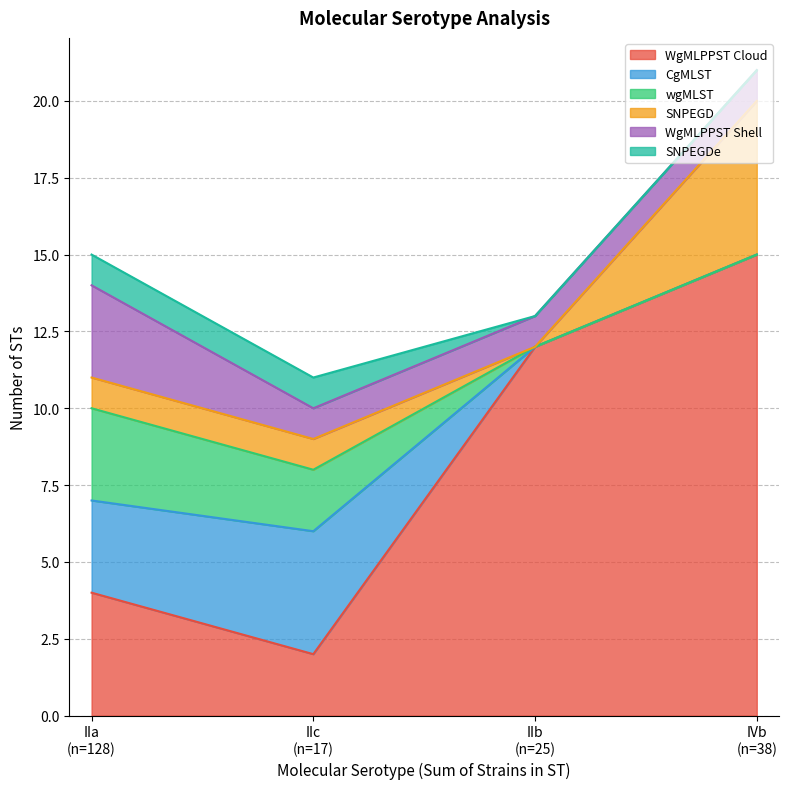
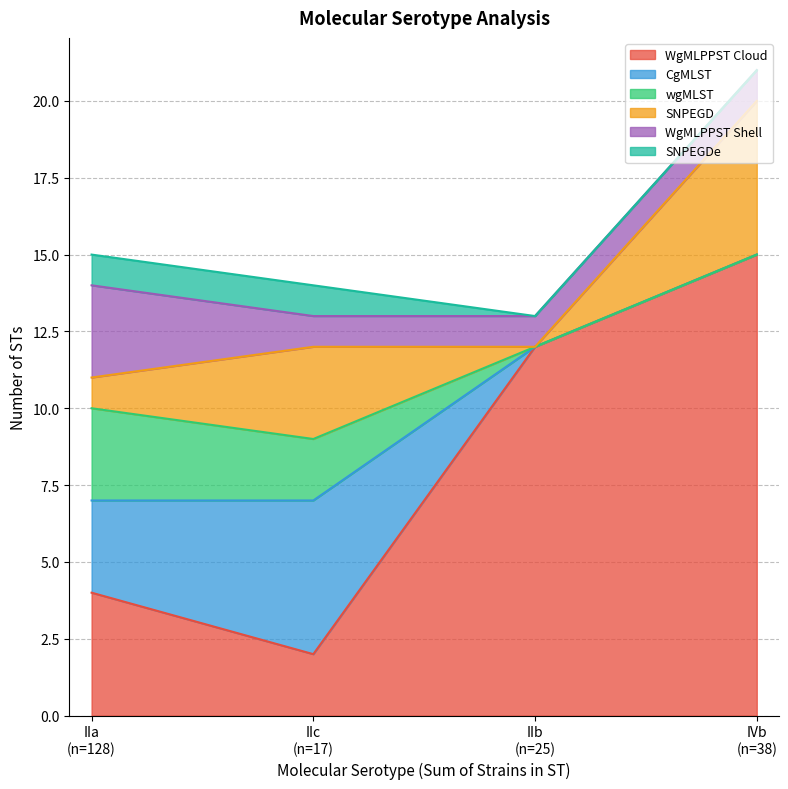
CgMLST, IIc (n=17): 4 -> 5
SNPEGD, IIc (n=17): 1 -> 3
